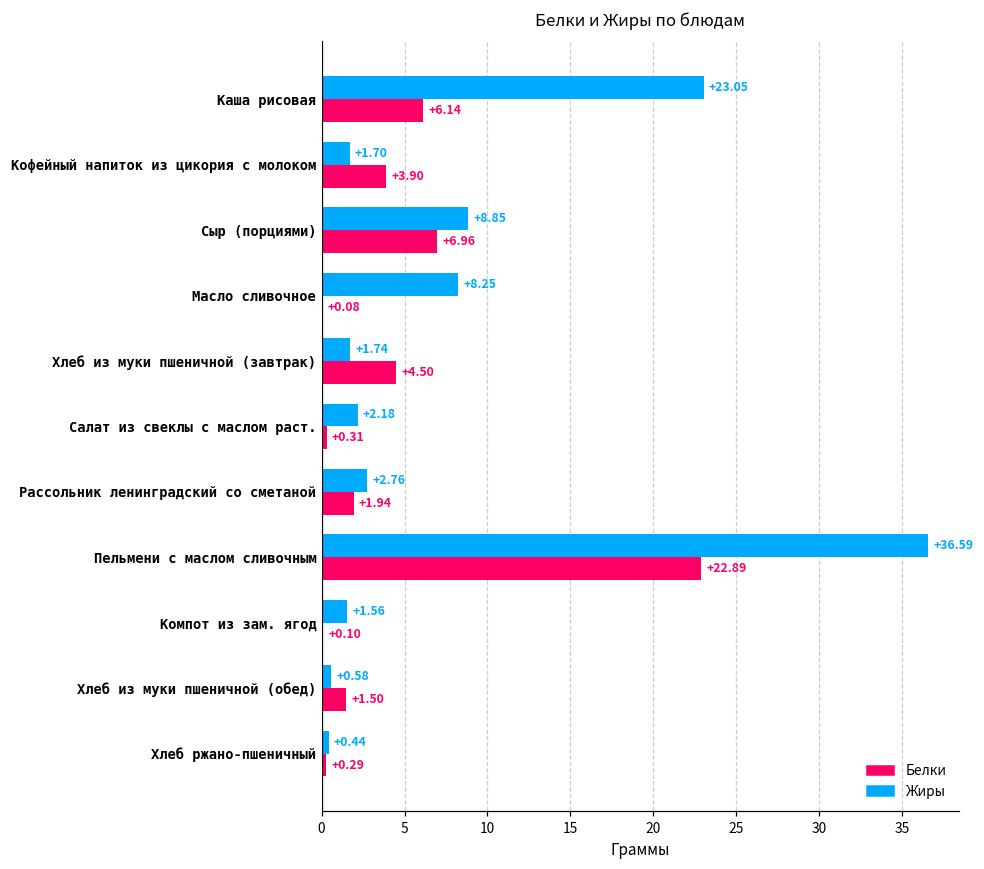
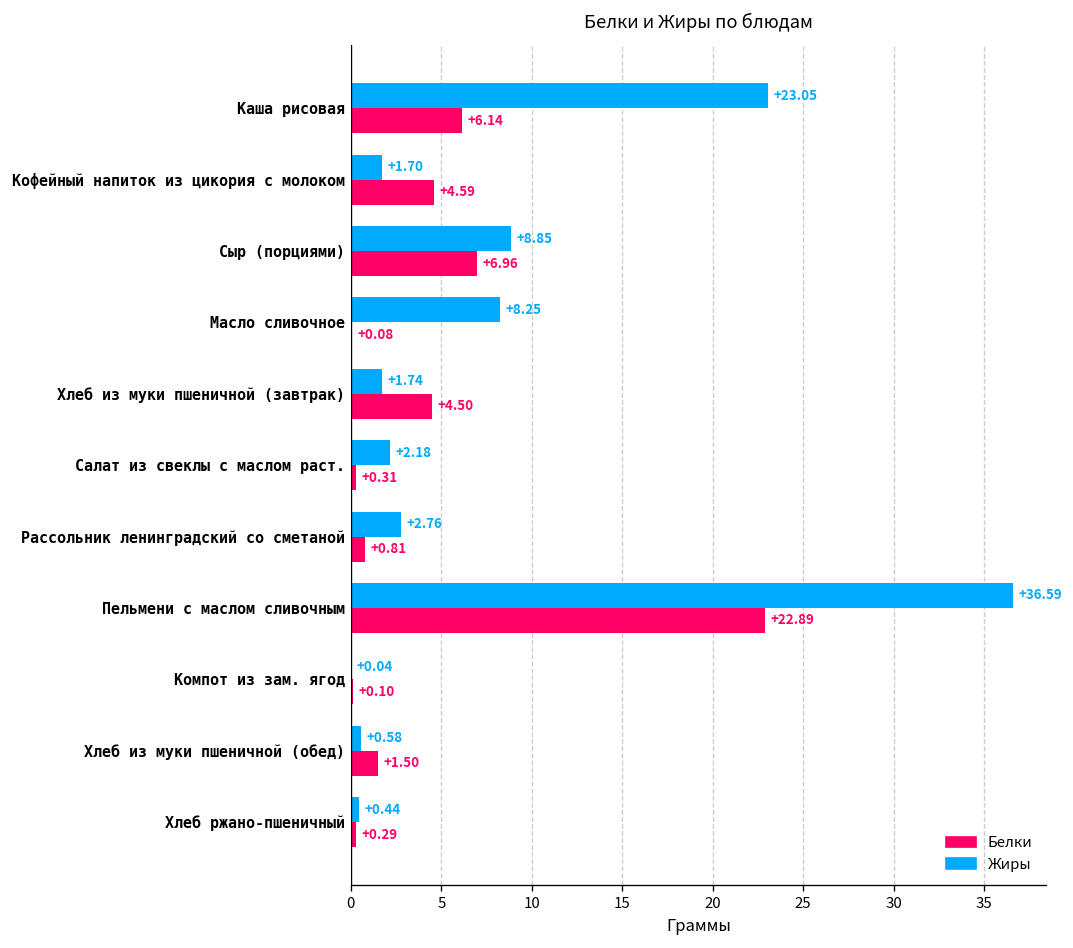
Белки, Кофейный напиток из цикория с молоком: +3.90 -> +4.59
Белки, Рассольник ленинградский со сметаной: +1.94 -> +0.81
Жиры, Компот из зам. ягод: +1.56 -> +0.04
